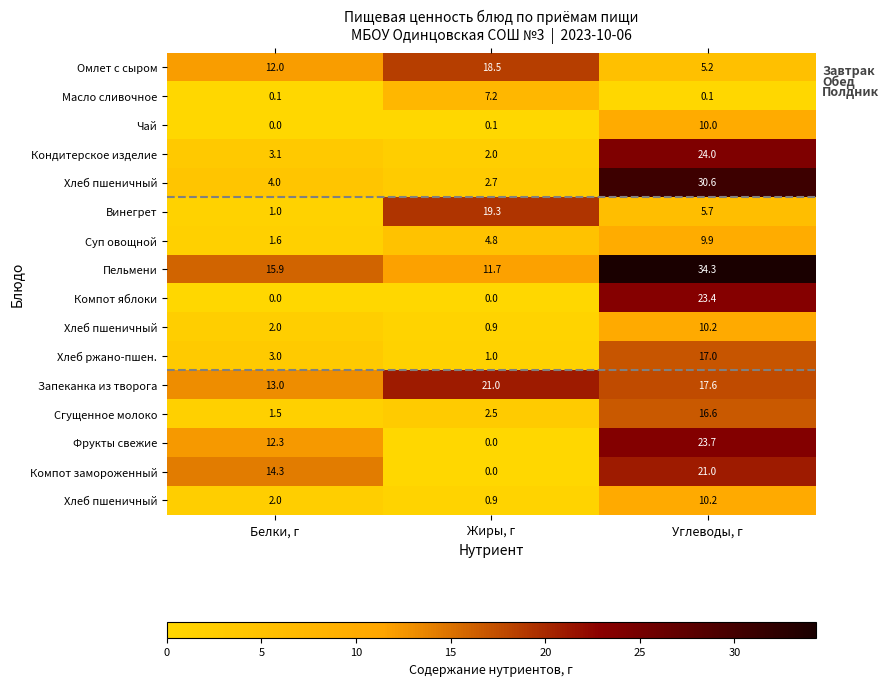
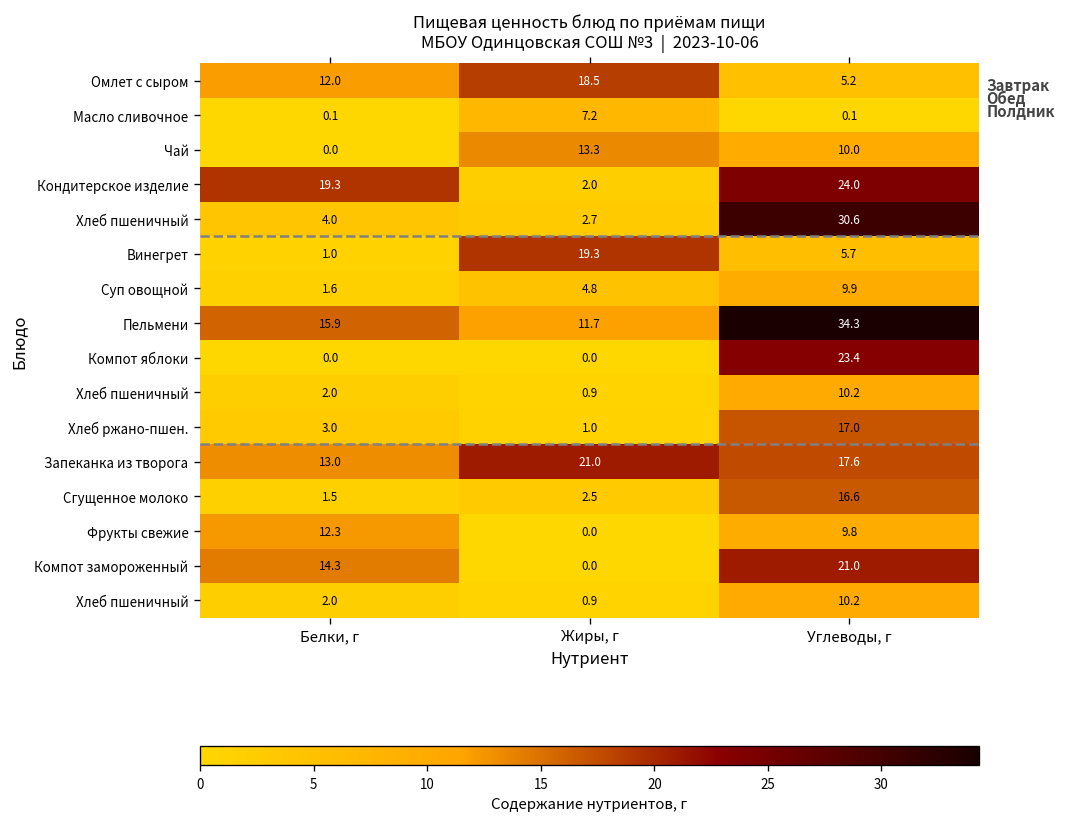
Чай, Жиры, г: 0.1 -> 13.3
Кондитерское изделие, Белки, г: 3.1 -> 19.3
Фрукты свежие, Углеводы, г: 23.7 -> 9.8
